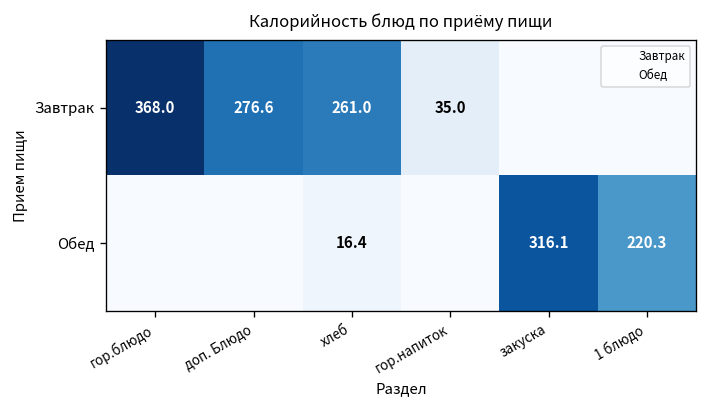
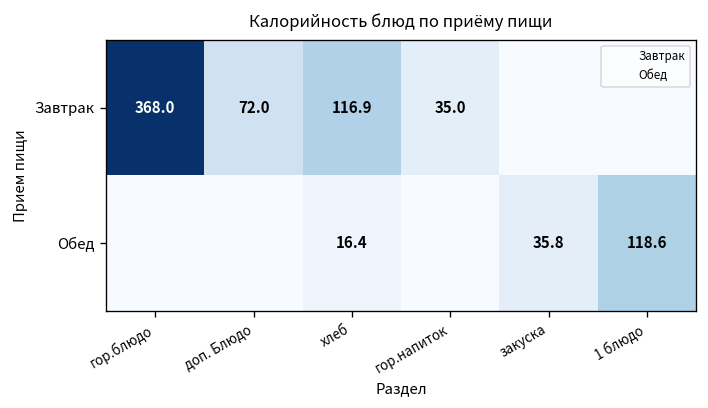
Завтрак, доп. Блюдо: 276.6 -> 72.0
Завтрак, хлеб: 261.0 -> 116.9
Обед, закуска: 316.1 -> 35.8
Обед, 1 блюдо: 220.3 -> 118.6
